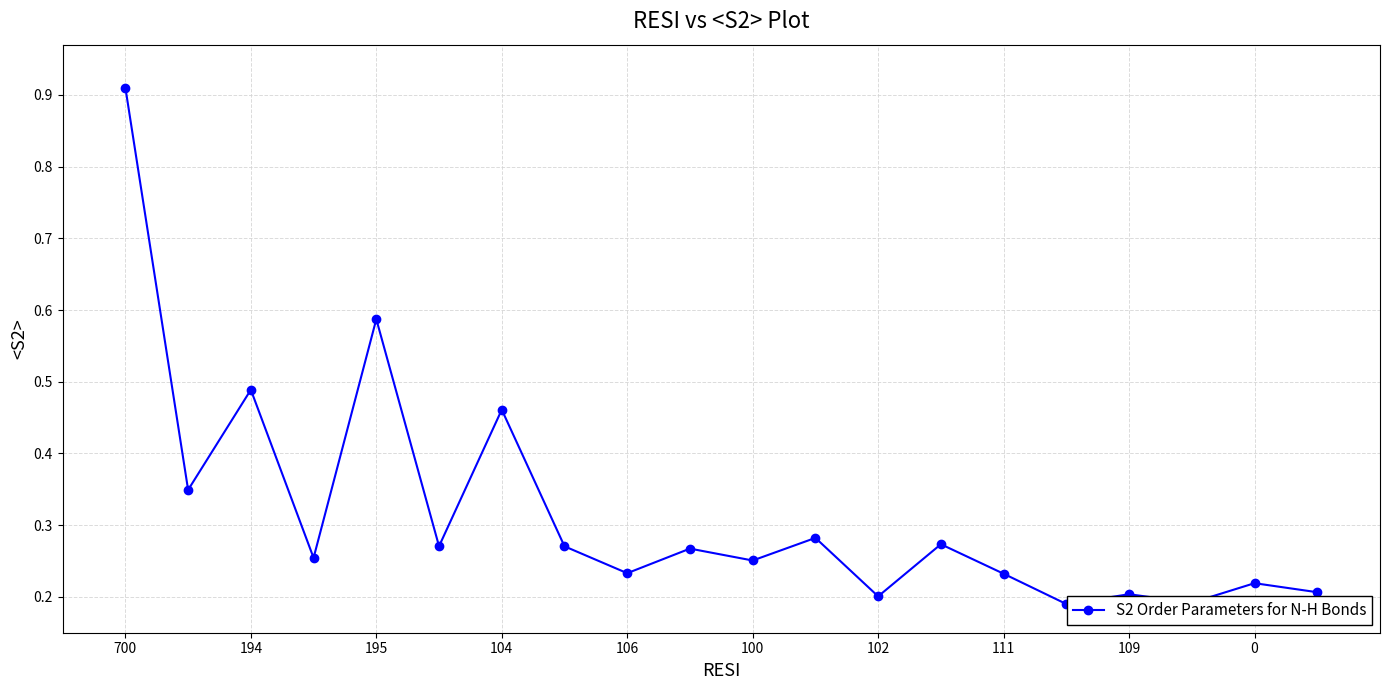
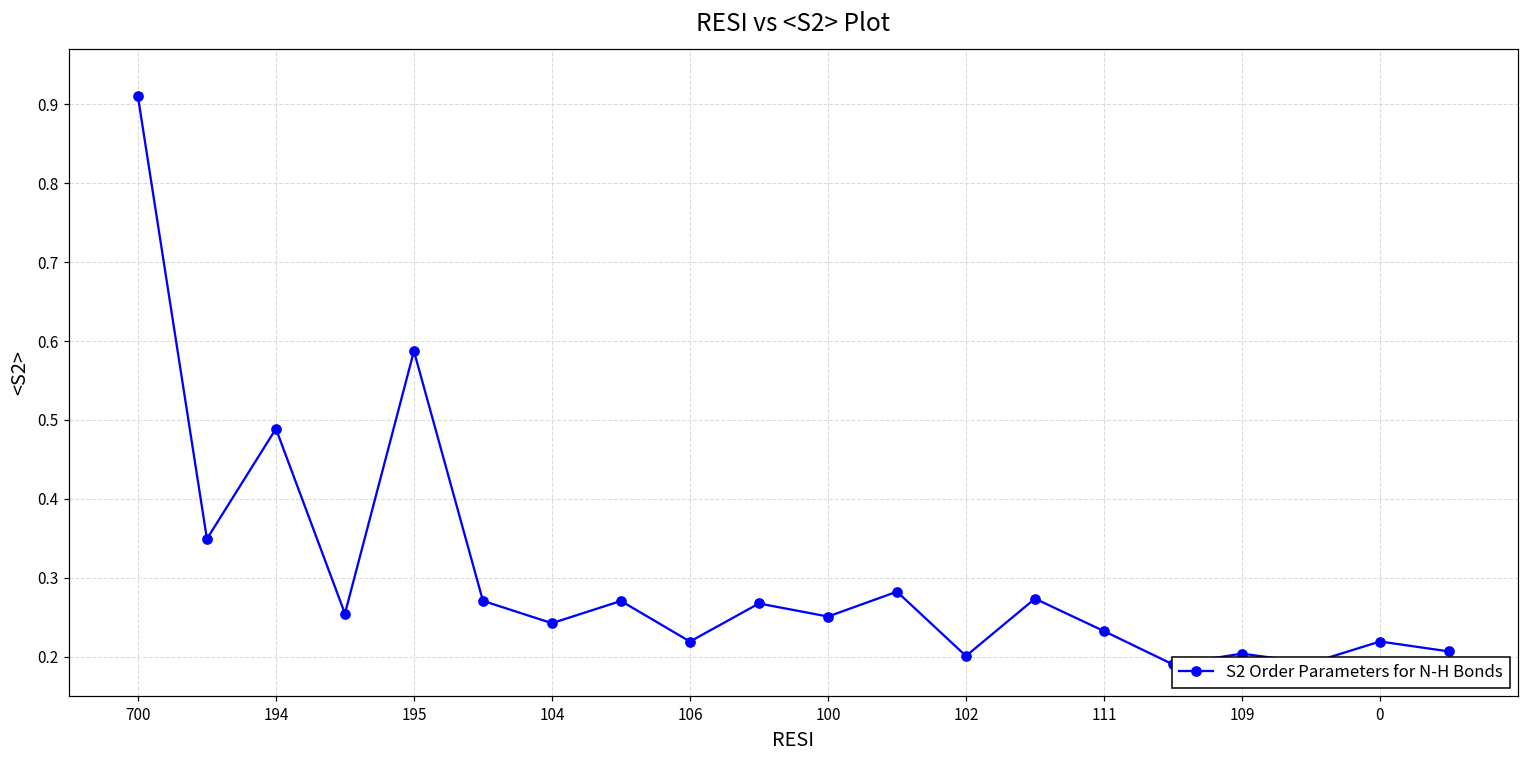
104: 0.46 -> 0.24
106: 0.23 -> 0.22
